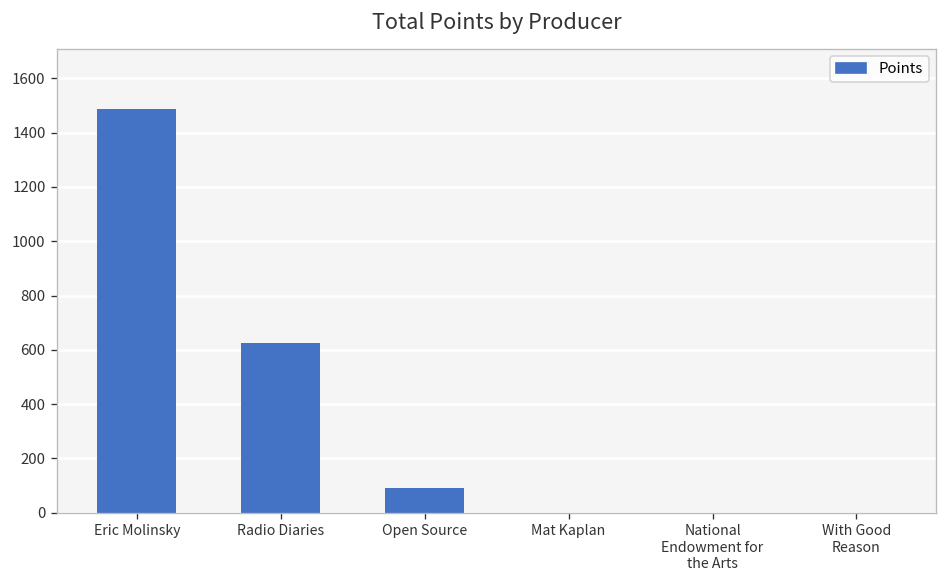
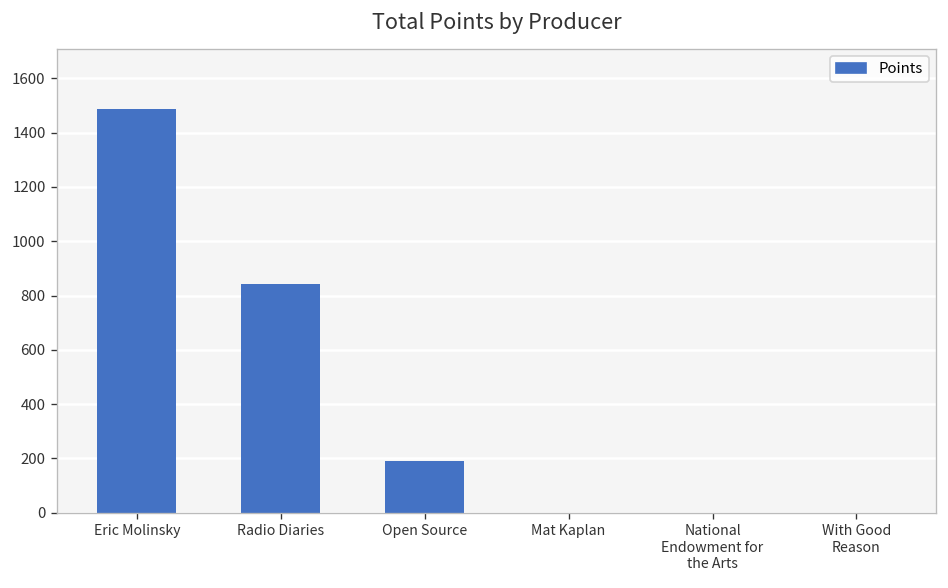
Radio Diaries: 630 -> 840
Open Source: 90 -> 190
